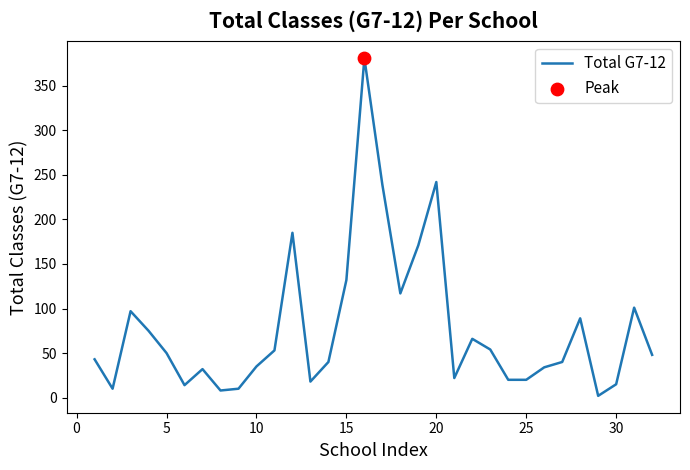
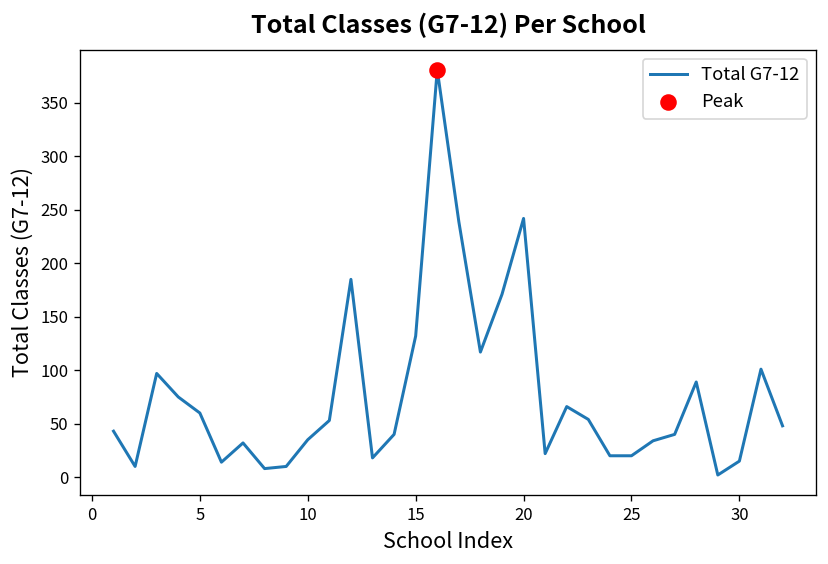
Total G7-12, 5: 50 -> 60
